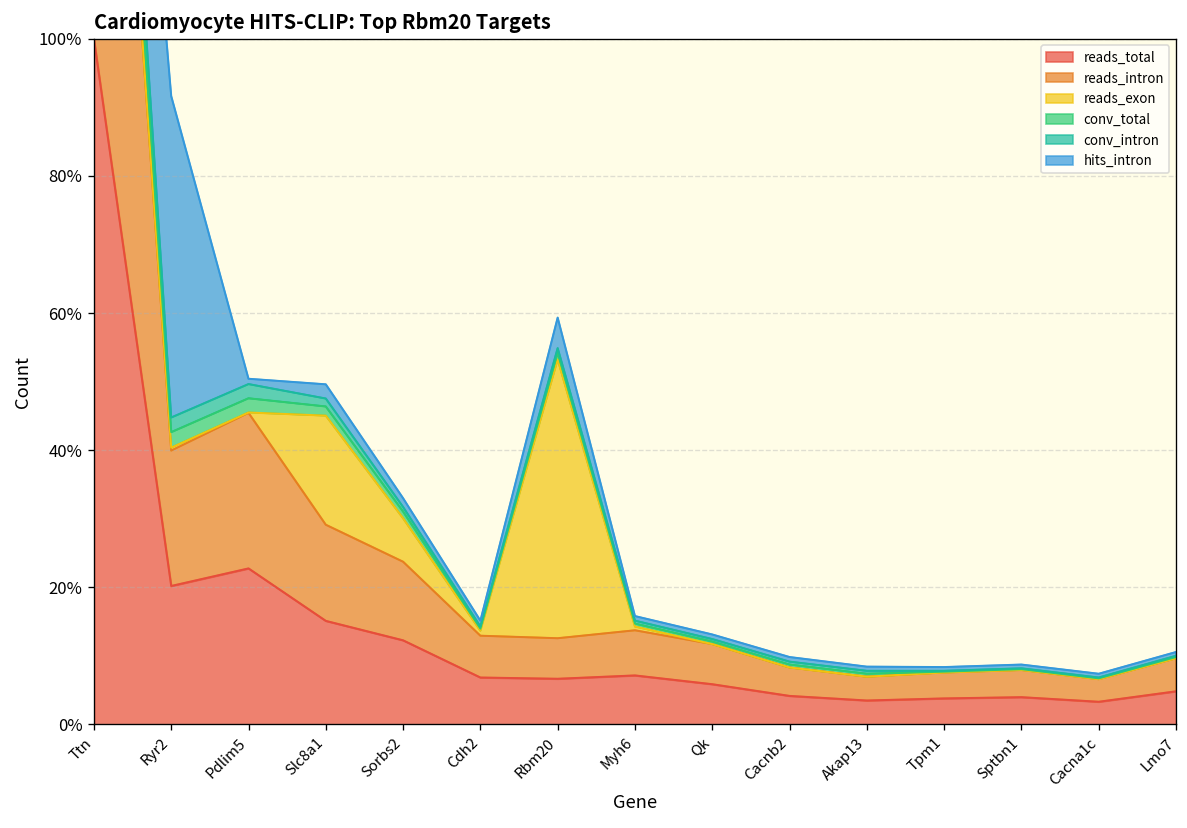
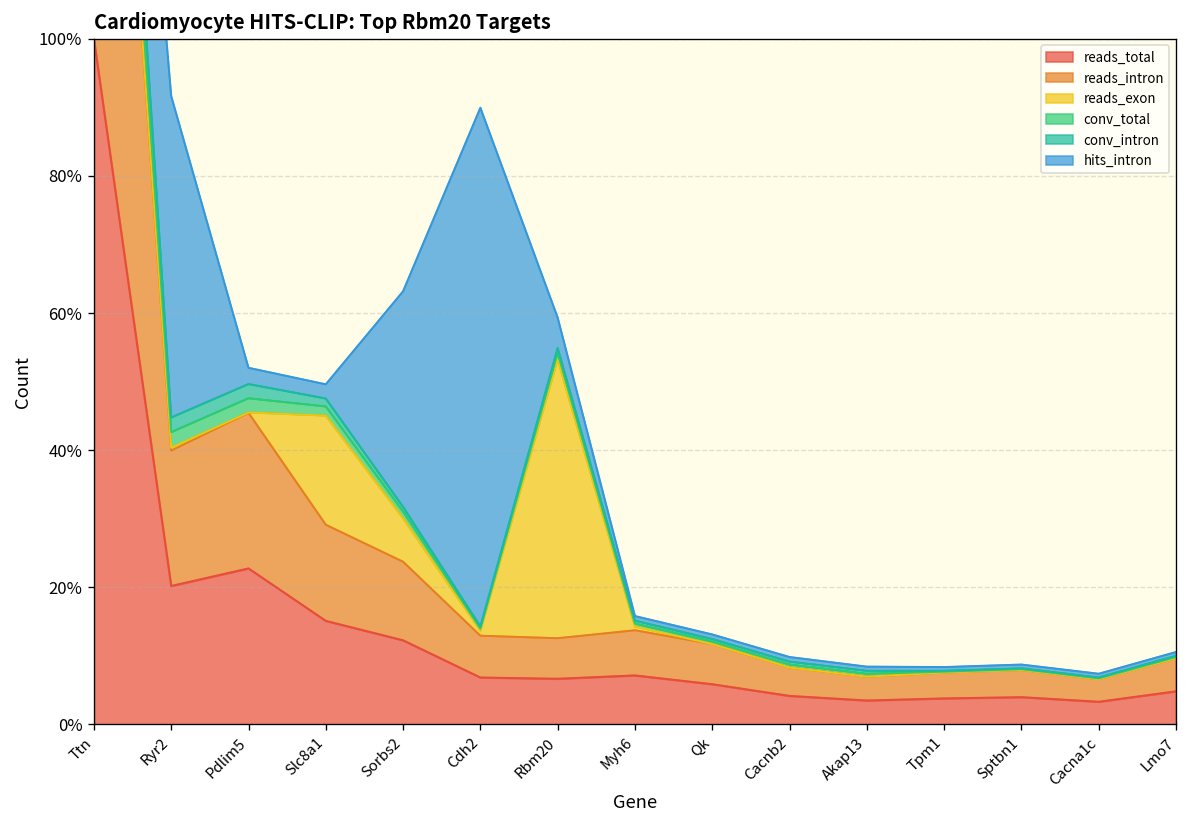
hits_intron, Pdlim5: 1% -> 2%
hits_intron, Sorbs2: 1% -> 31%
hits_intron, Cdh2: 1% -> 76%
